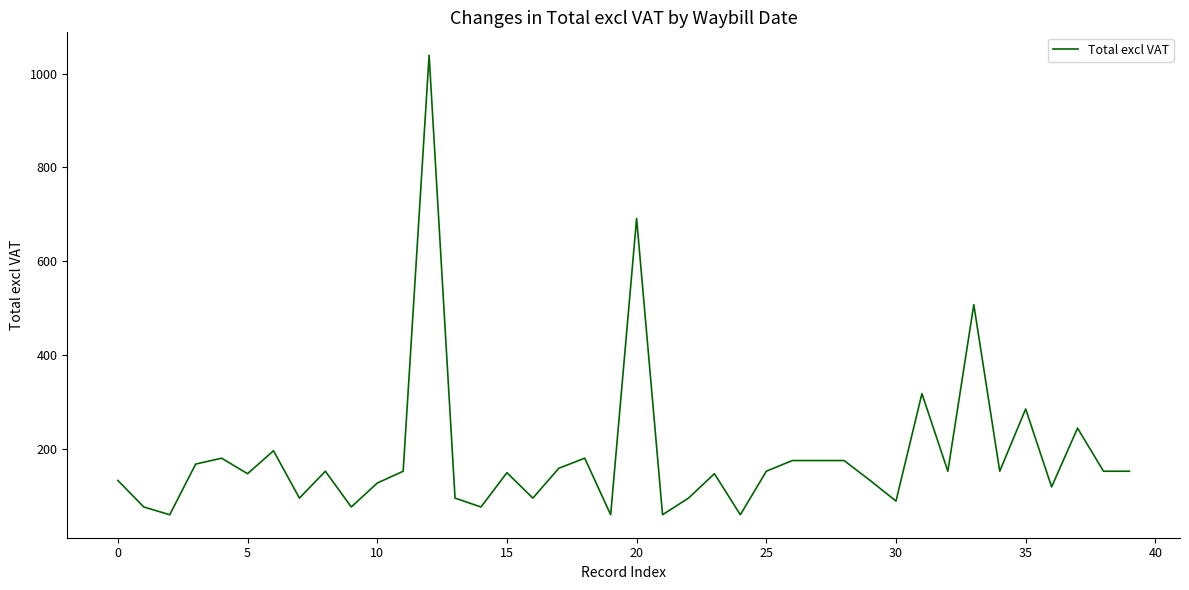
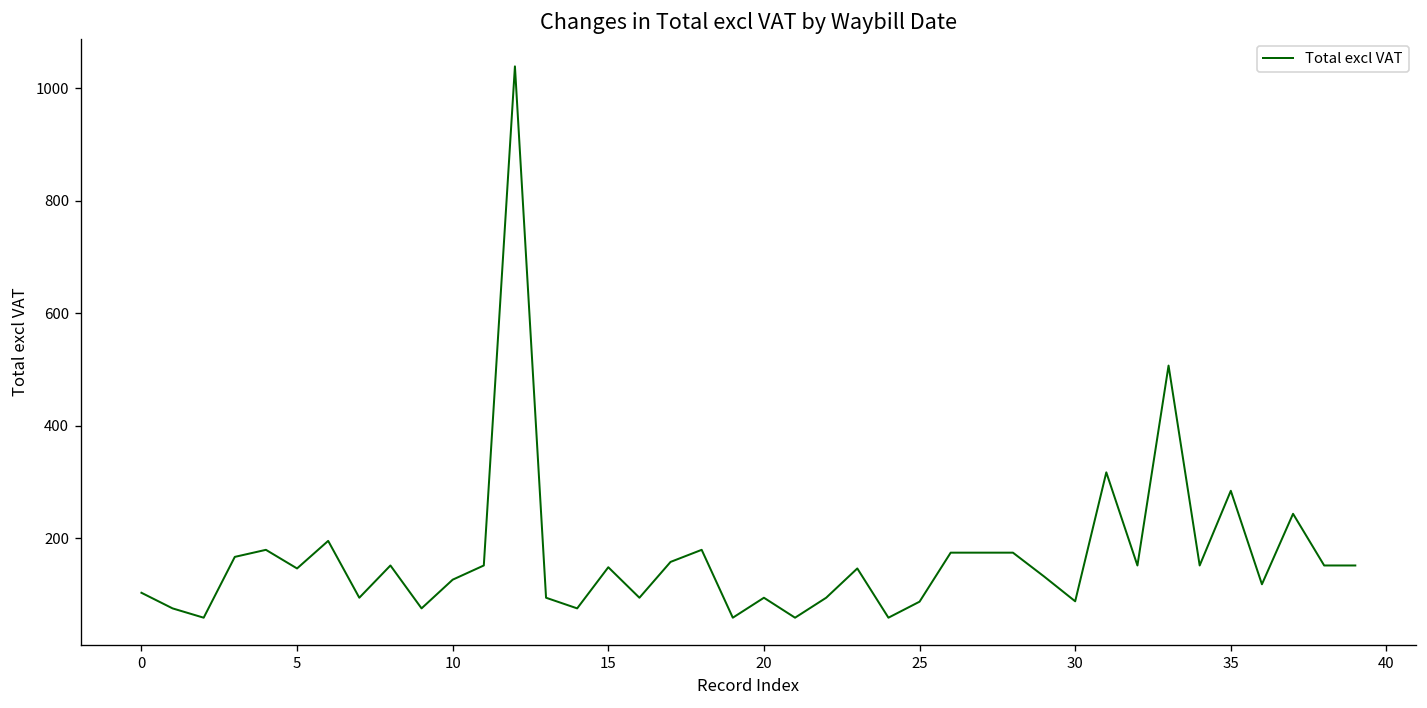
0: 130 -> 100
20: 690 -> 90
25: 150 -> 90
